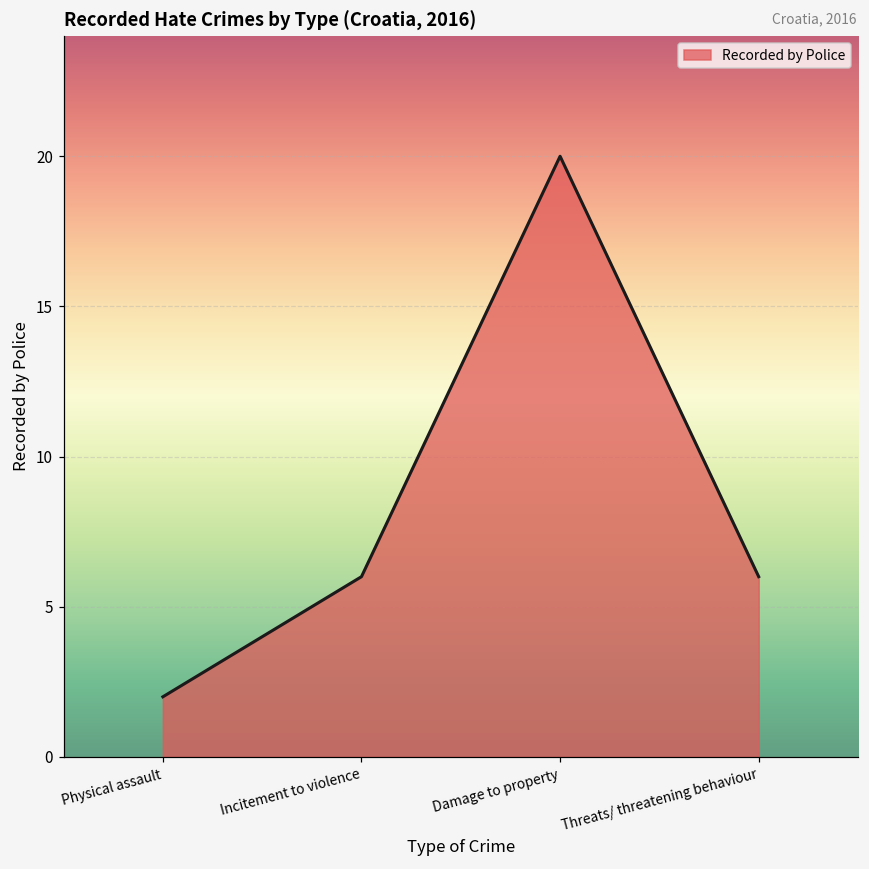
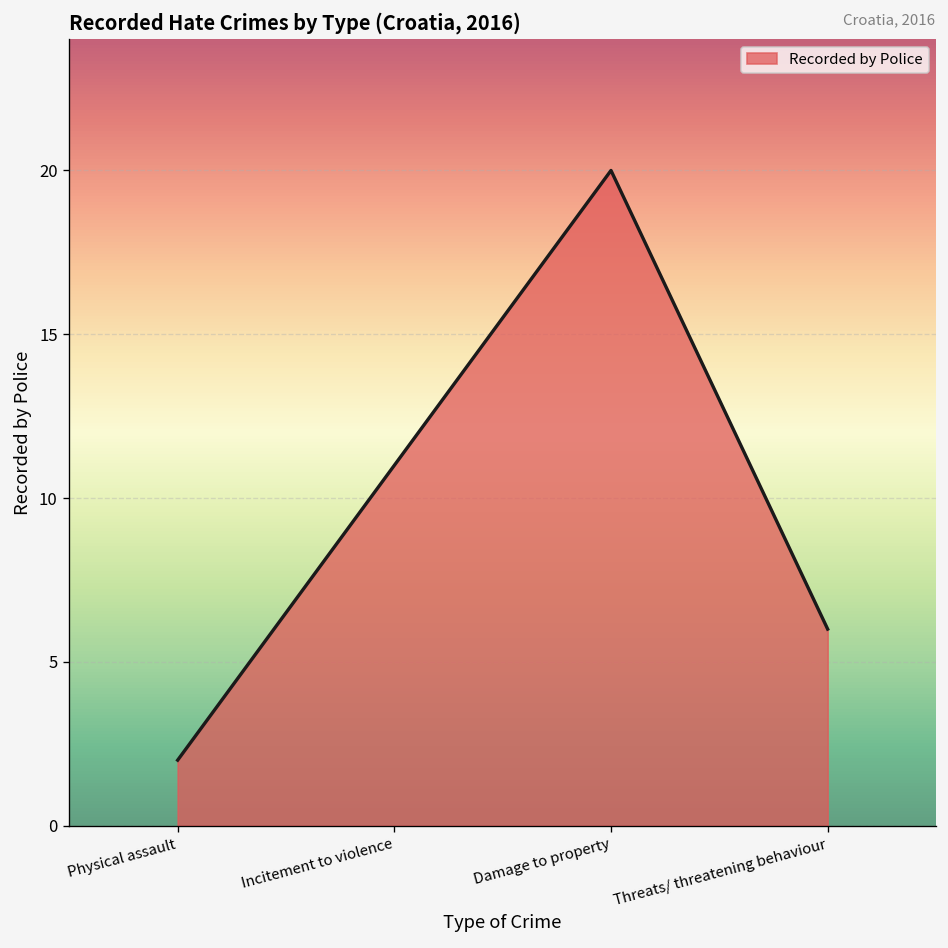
Incitement to violence: 6 -> 11
